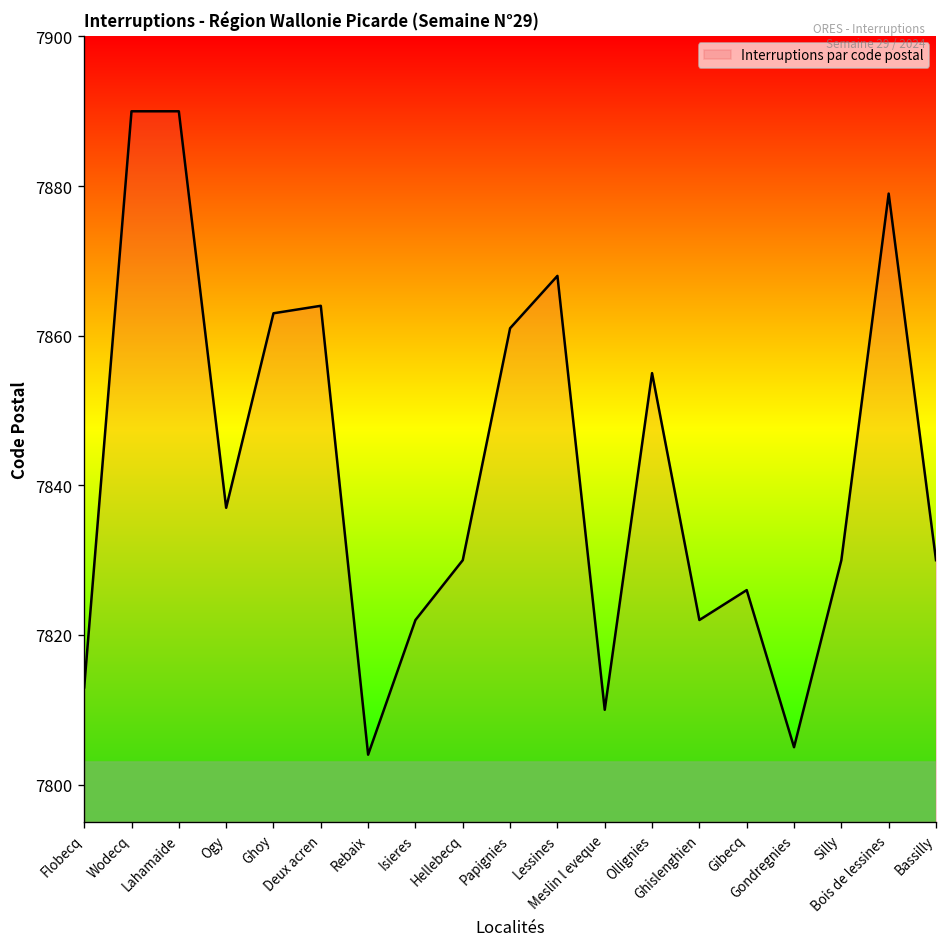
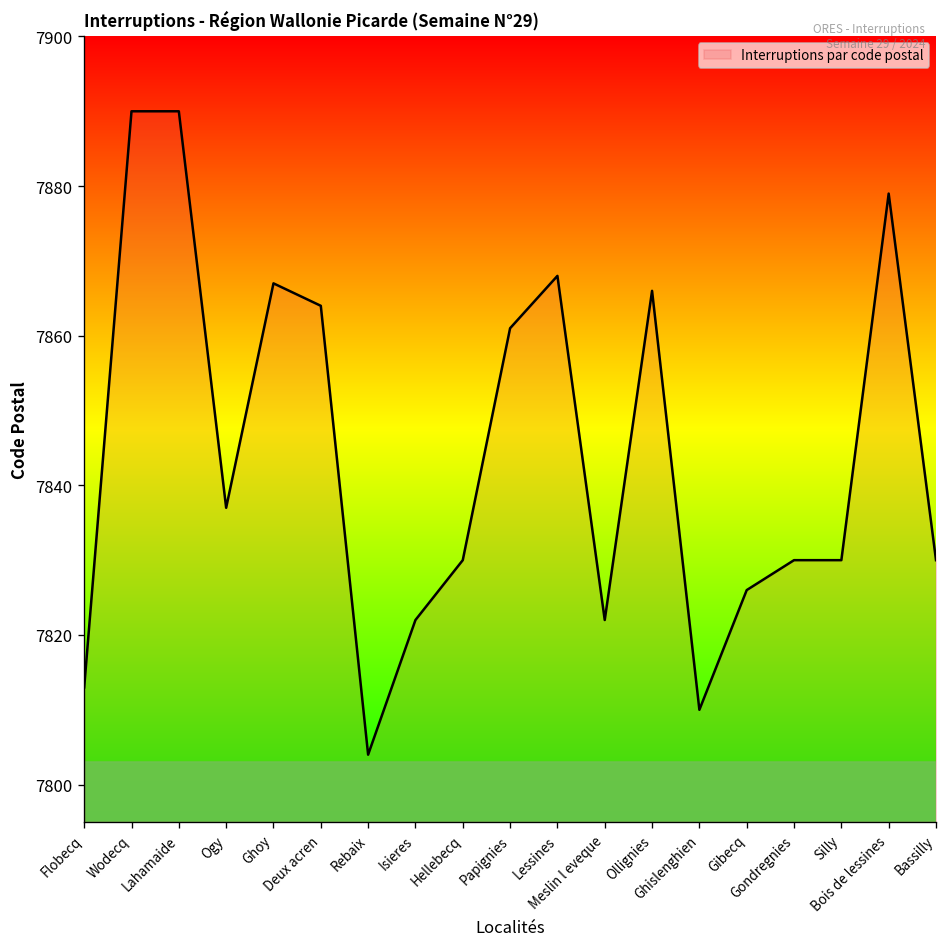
Ghoy: 7863 -> 7867
Meslin l eveque: 7810 -> 7822
Ollignies: 7855 -> 7866
Ghislenghien: 7822 -> 7810
Gondregnies: 7805 -> 7830
